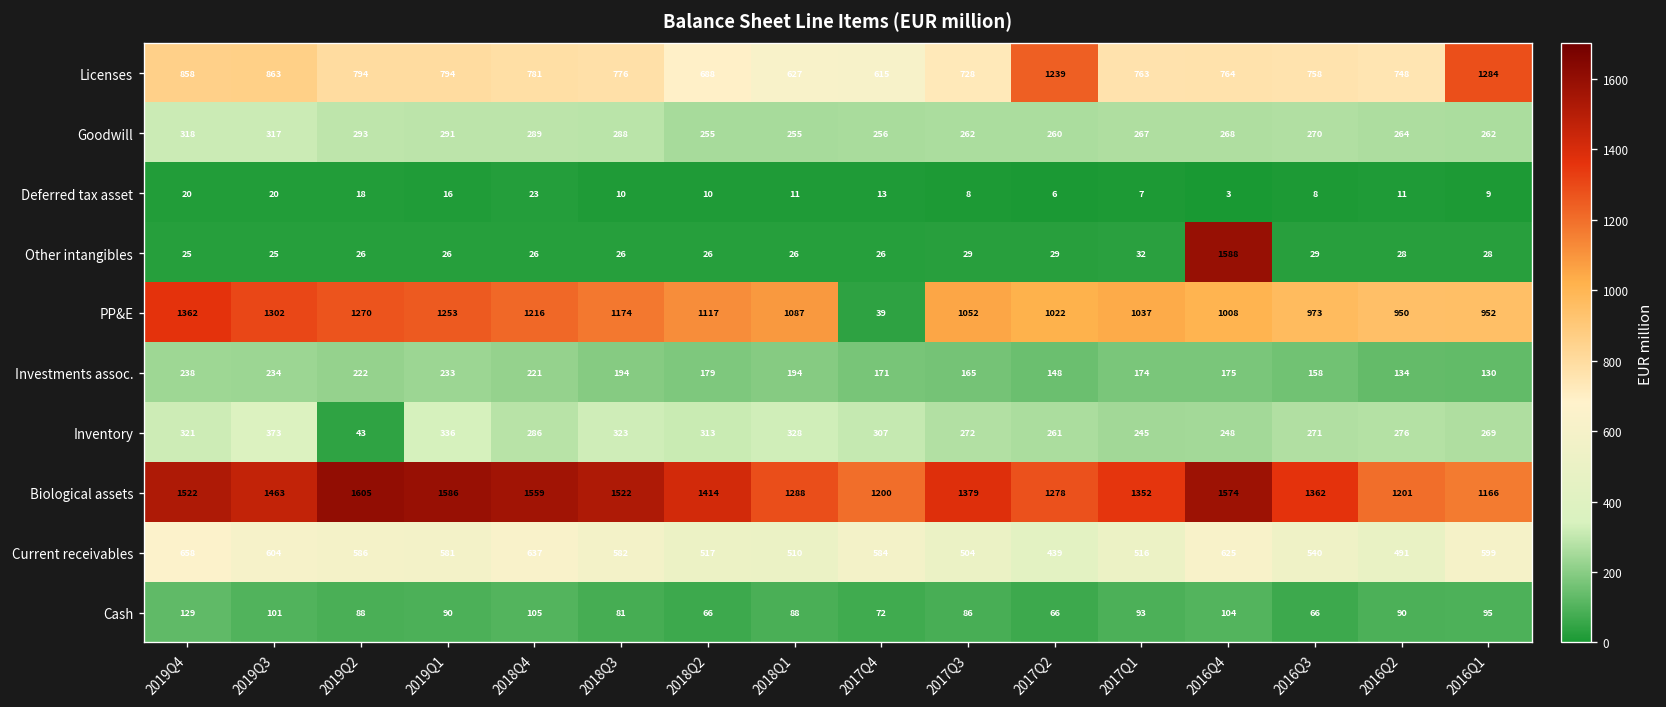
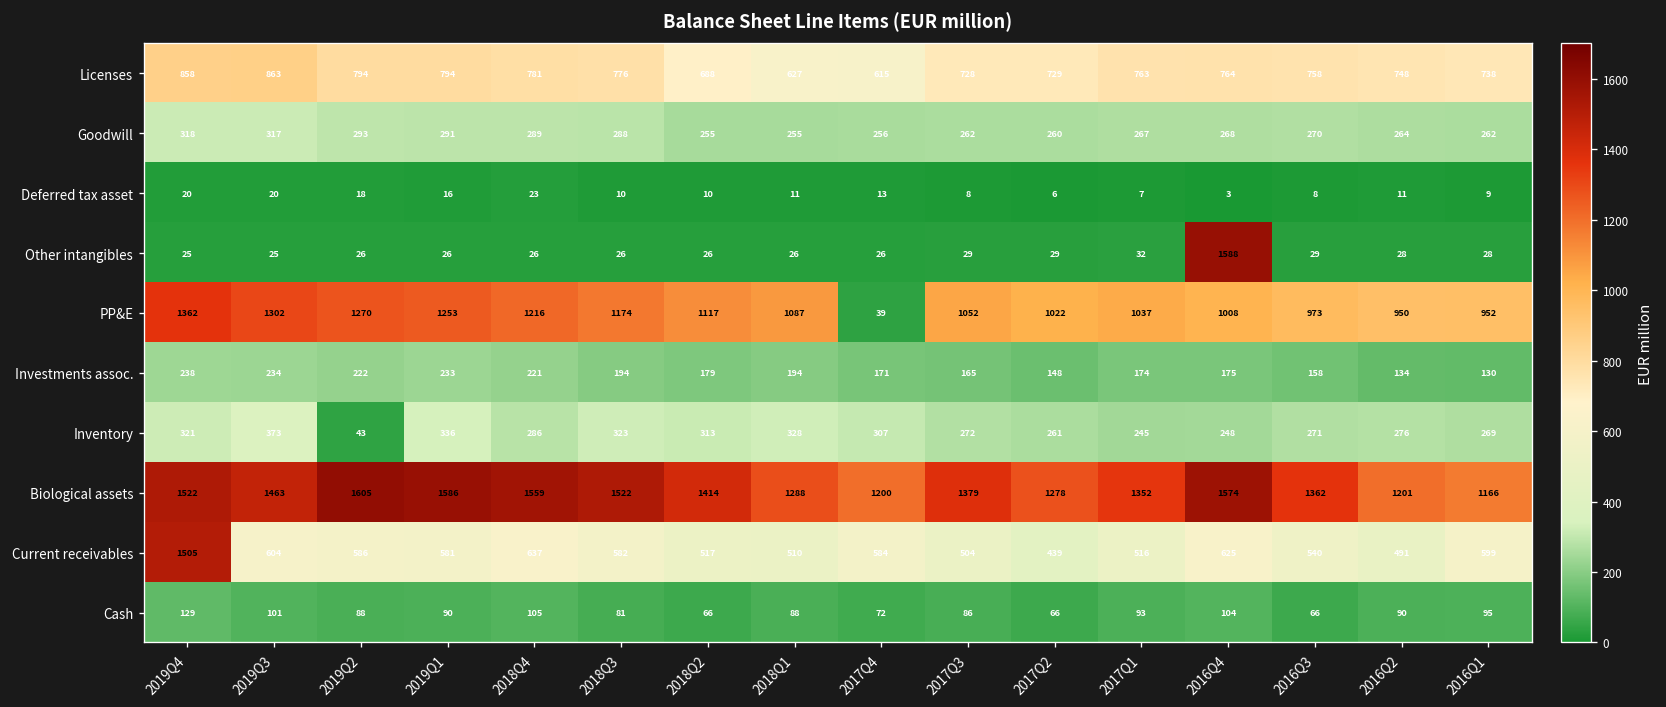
Licenses, 2017Q2: 1239 -> 729
Licenses, 2016Q1: 1284 -> 738
Current receivables, 2019Q4: 658 -> 1505
